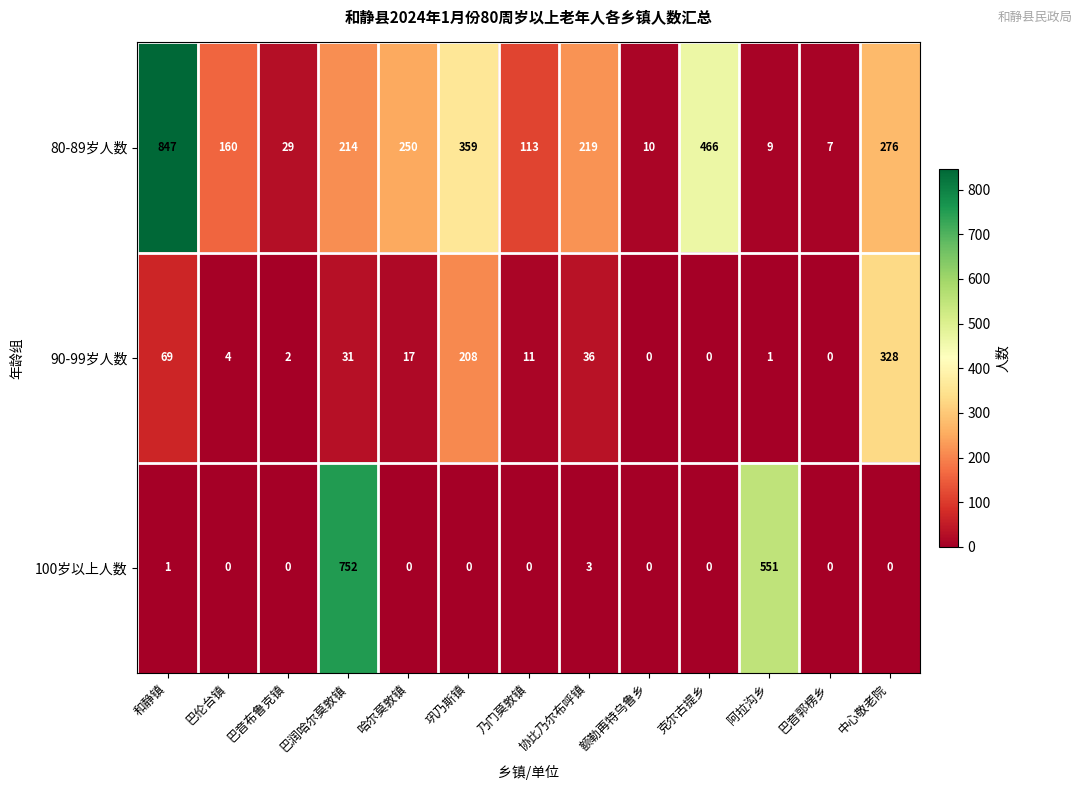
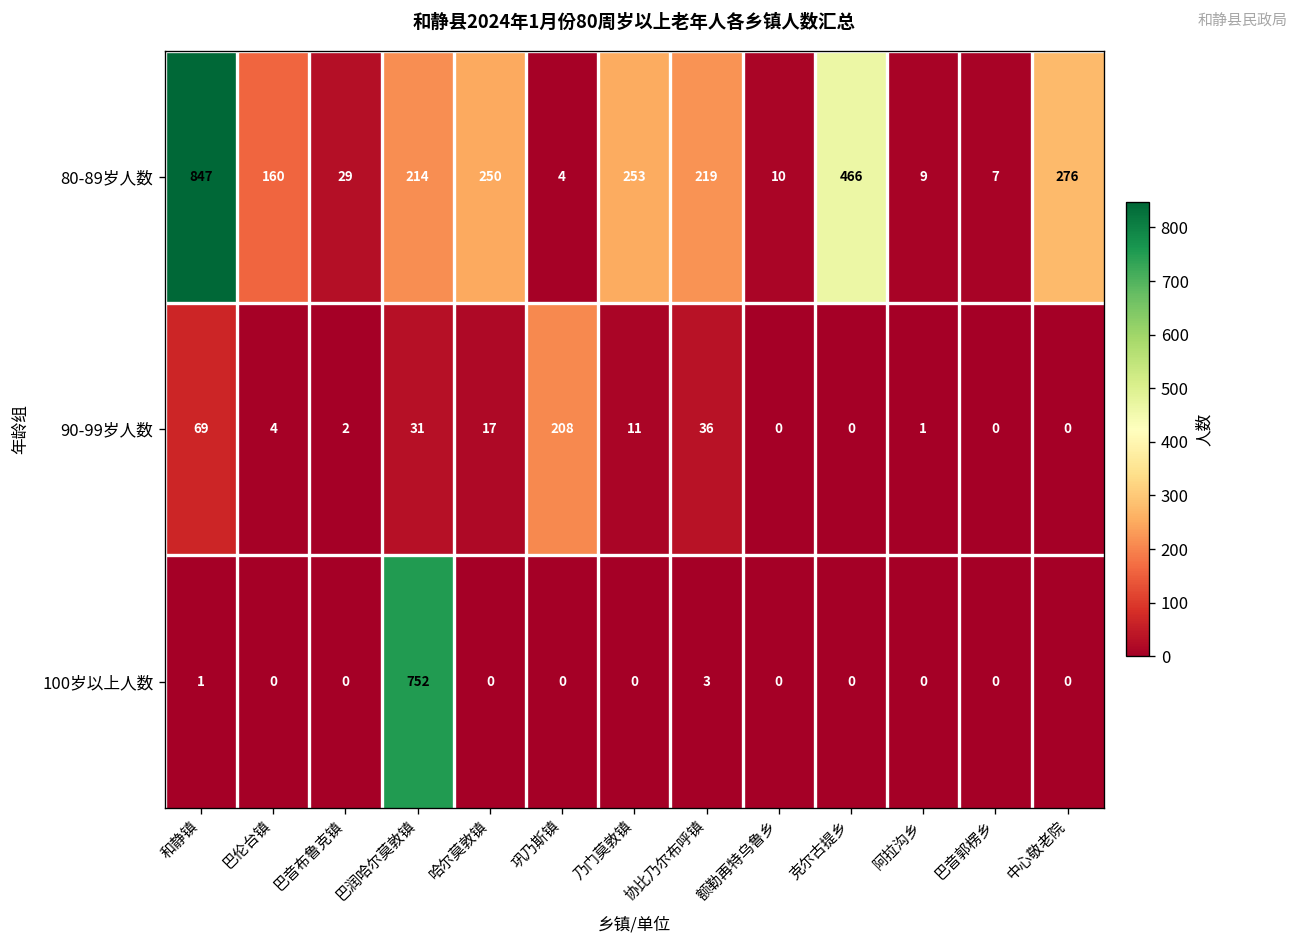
80-89岁人数, 巩乃斯镇: 359 -> 4
80-89岁人数, 乃门莫敦镇: 113 -> 253
90-99岁人数, 中心敬老院: 328 -> 0
100岁以上人数, 阿拉沟乡: 551 -> 0
